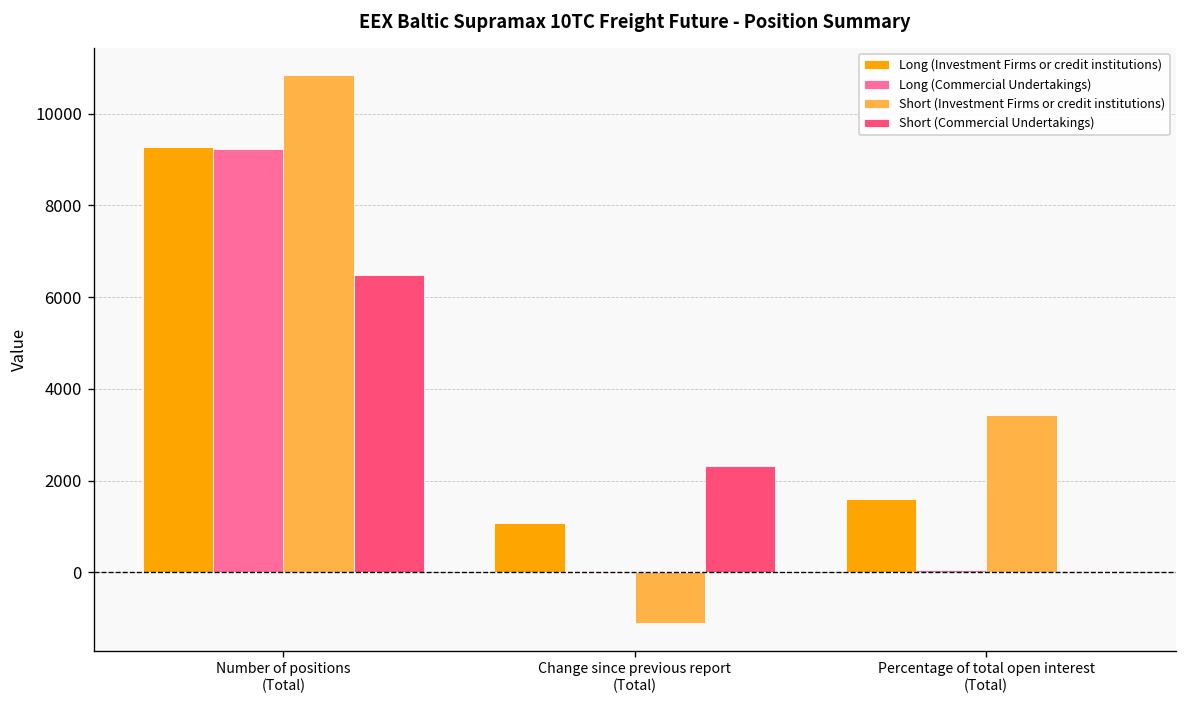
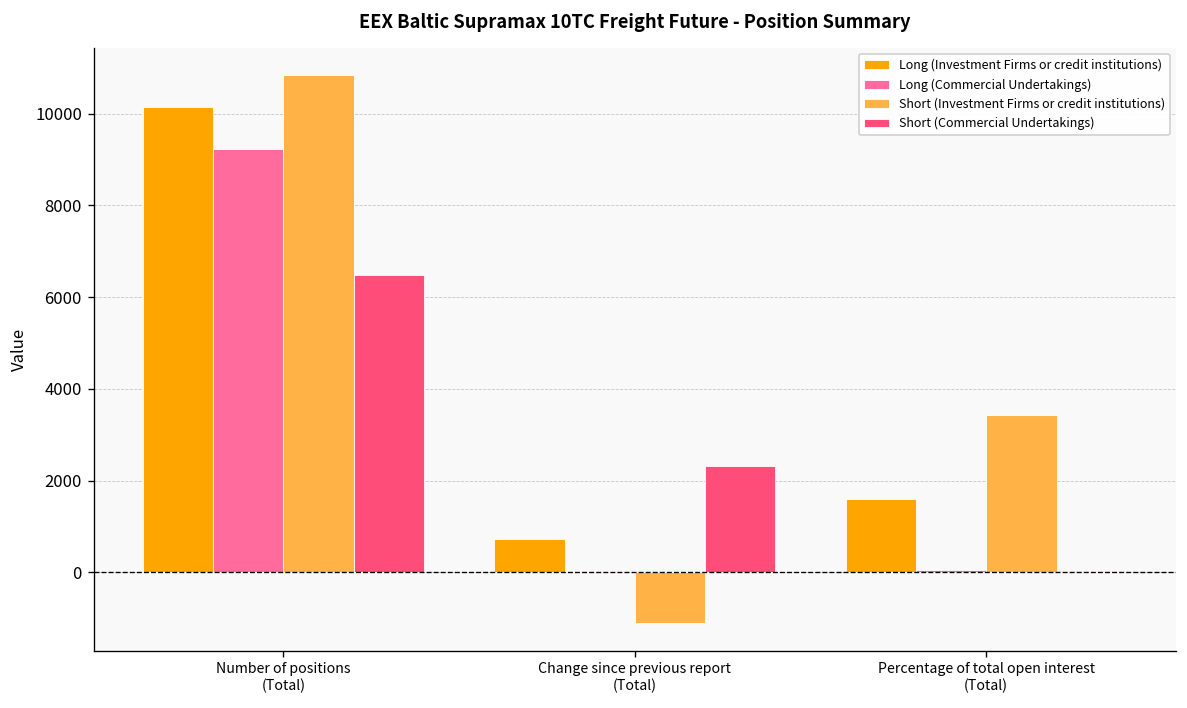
Long (Investment Firms or credit institutions), Number of positions (Total): 9300 -> 10100
Long (Investment Firms or credit institutions), Change since previous report (Total): 1100 -> 700
